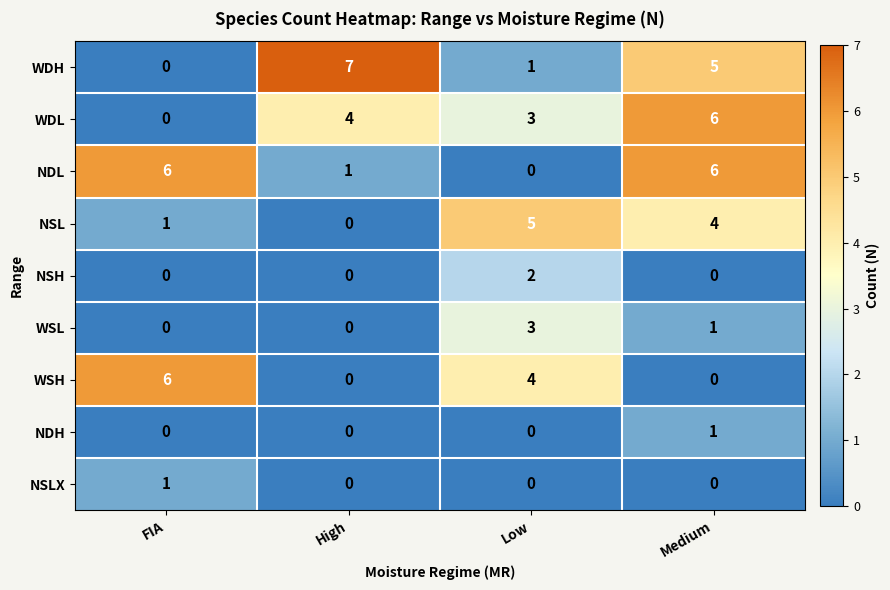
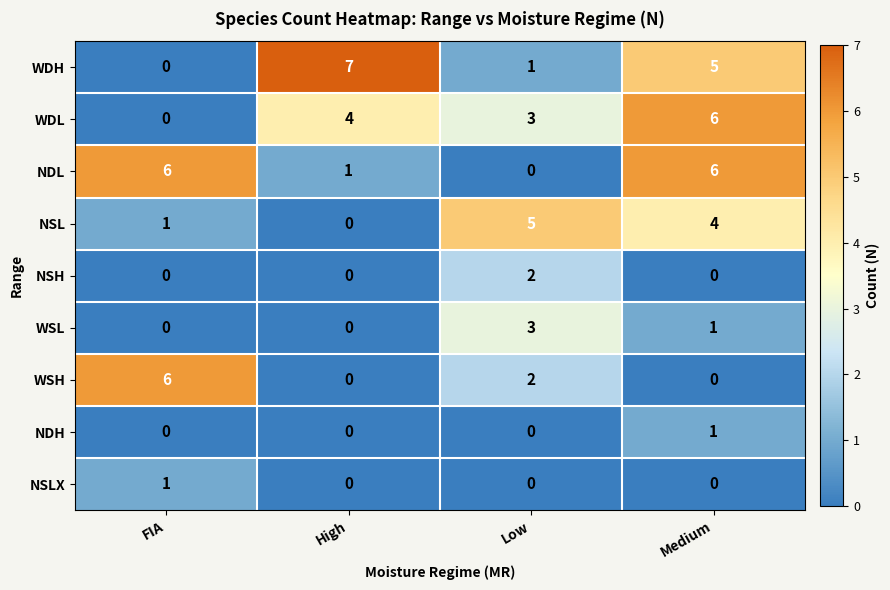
WSH, Low: 4 -> 2
